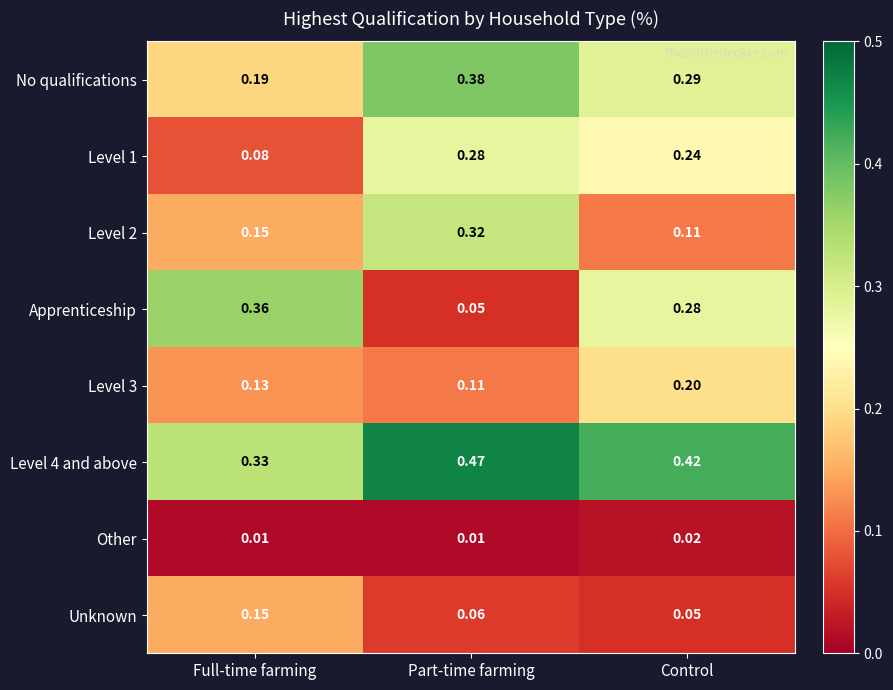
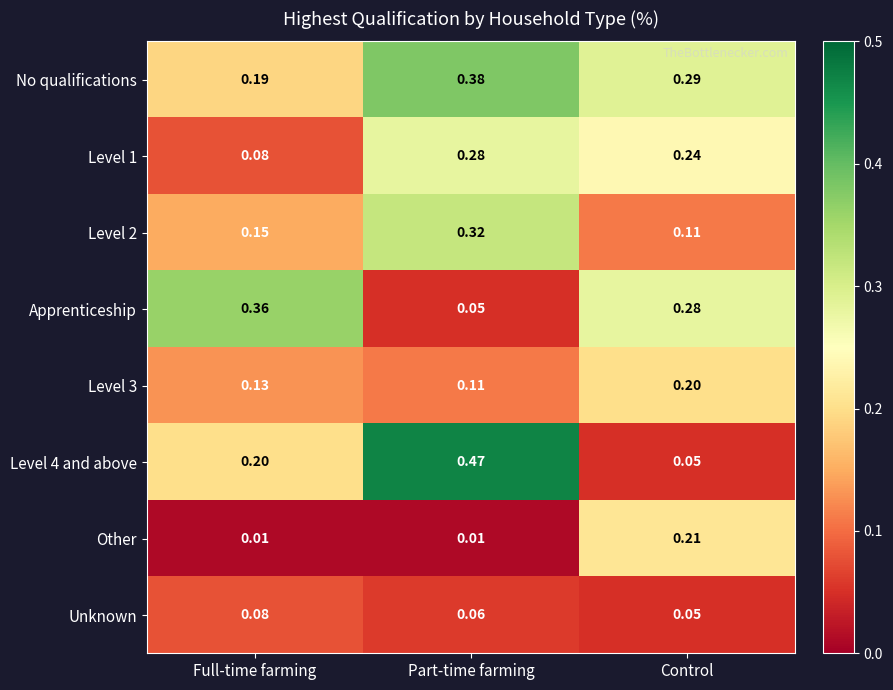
Level 4 and above, Full-time farming: 0.33 -> 0.20
Level 4 and above, Control: 0.42 -> 0.05
Other, Control: 0.02 -> 0.21
Unknown, Full-time farming: 0.15 -> 0.08
